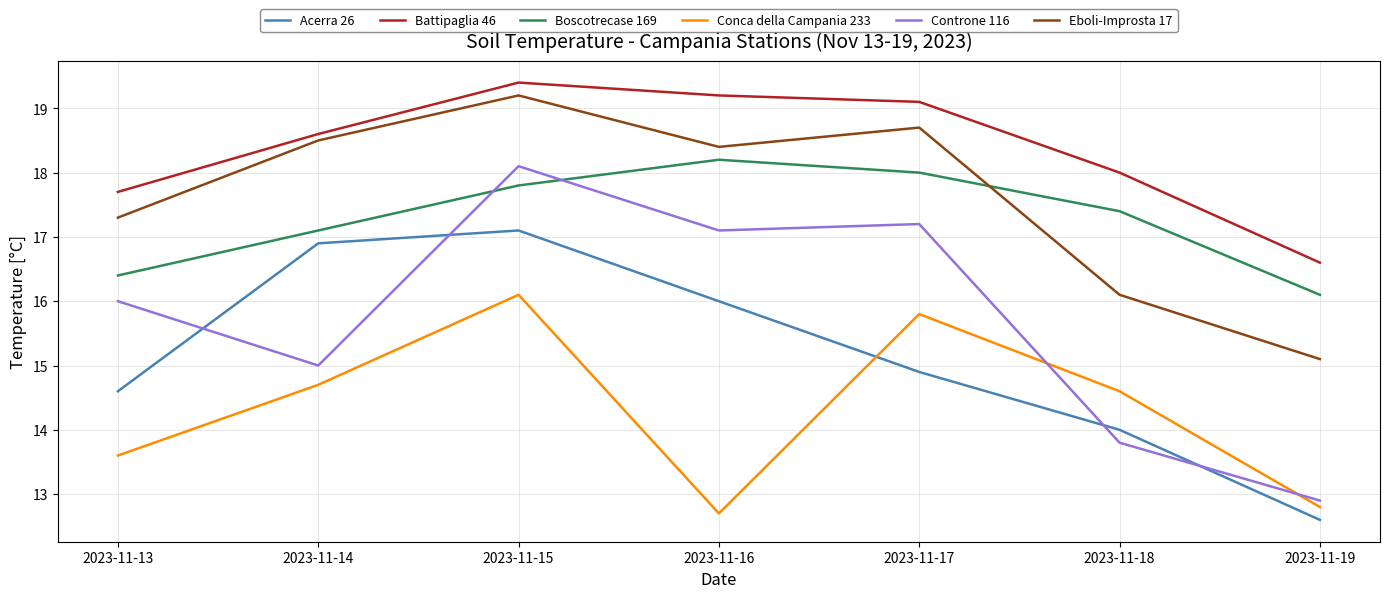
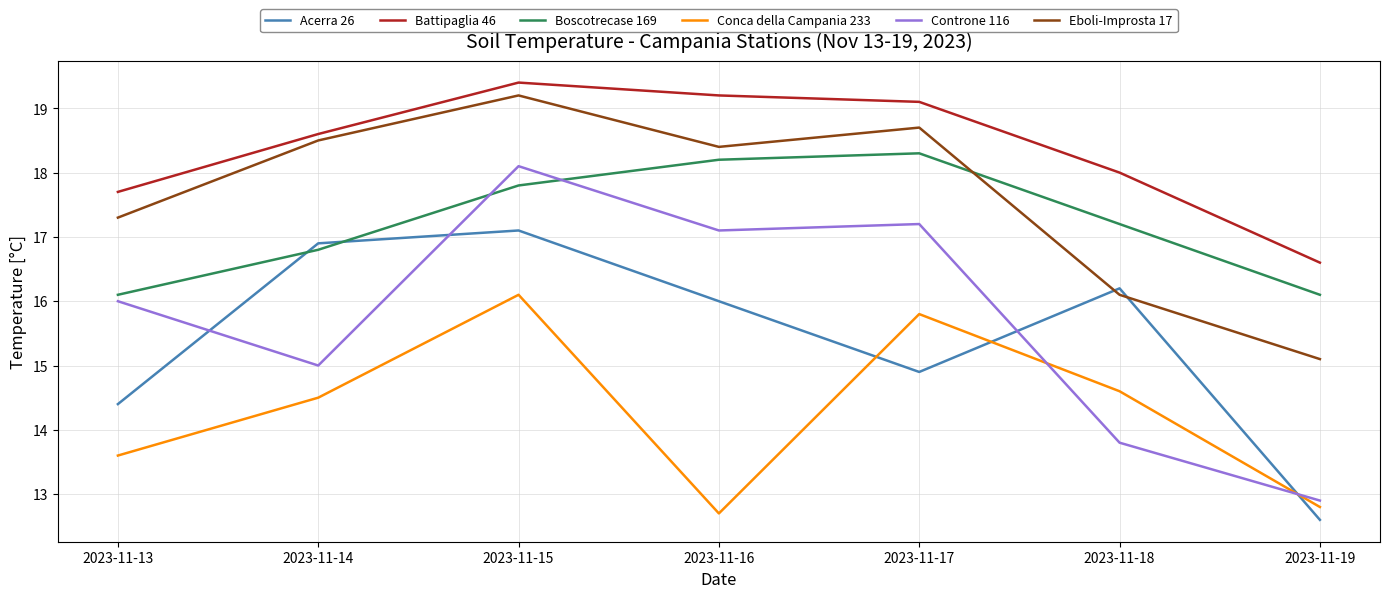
Acerra 26, 2023-11-13: 14.6 -> 14.4
Boscotrecase 169, 2023-11-13: 16.4 -> 16.1
Boscotrecase 169, 2023-11-14: 17.1 -> 16.8
Conca della Campania 233, 2023-11-14: 14.7 -> 14.5
Boscotrecase 169, 2023-11-17: 18.0 -> 18.3
Acerra 26, 2023-11-18: 14.0 -> 16.2
Boscotrecase 169, 2023-11-18: 17.4 -> 17.2
